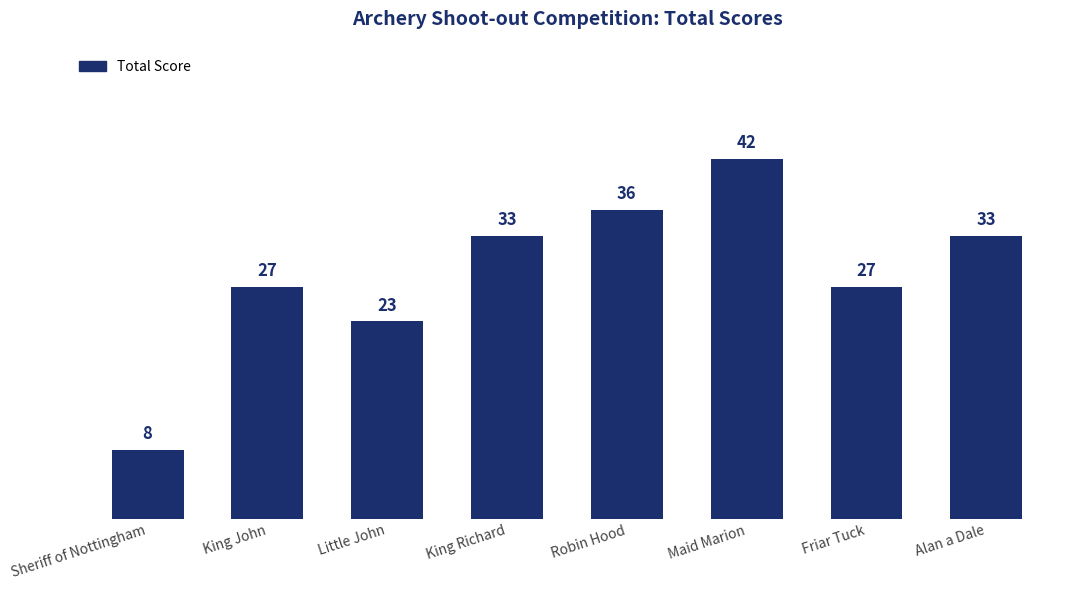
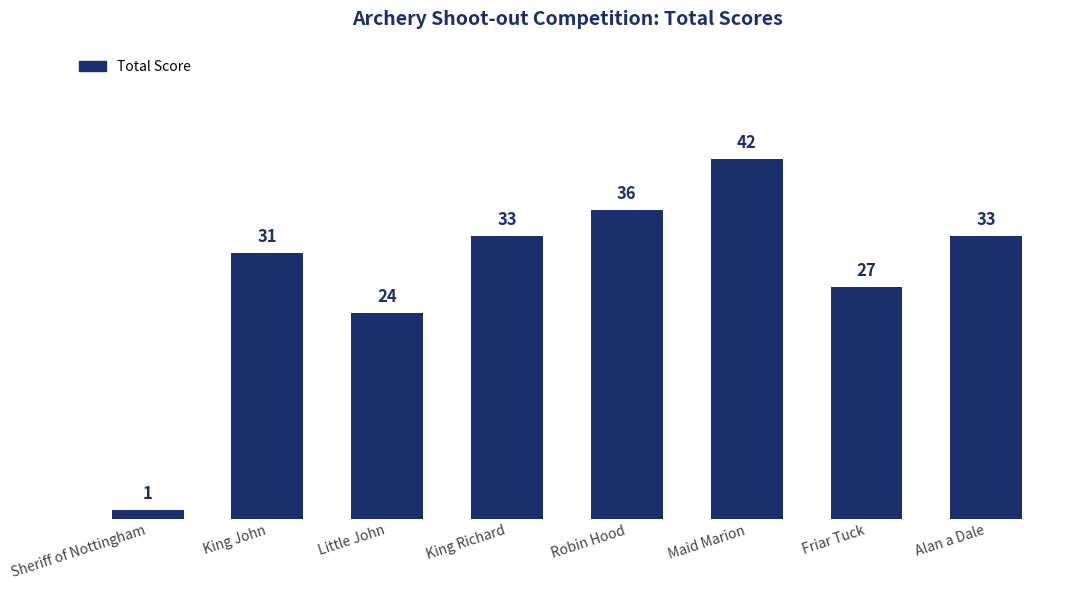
Sheriff of Nottingham: 8 -> 1
King John: 27 -> 31
Little John: 23 -> 24
